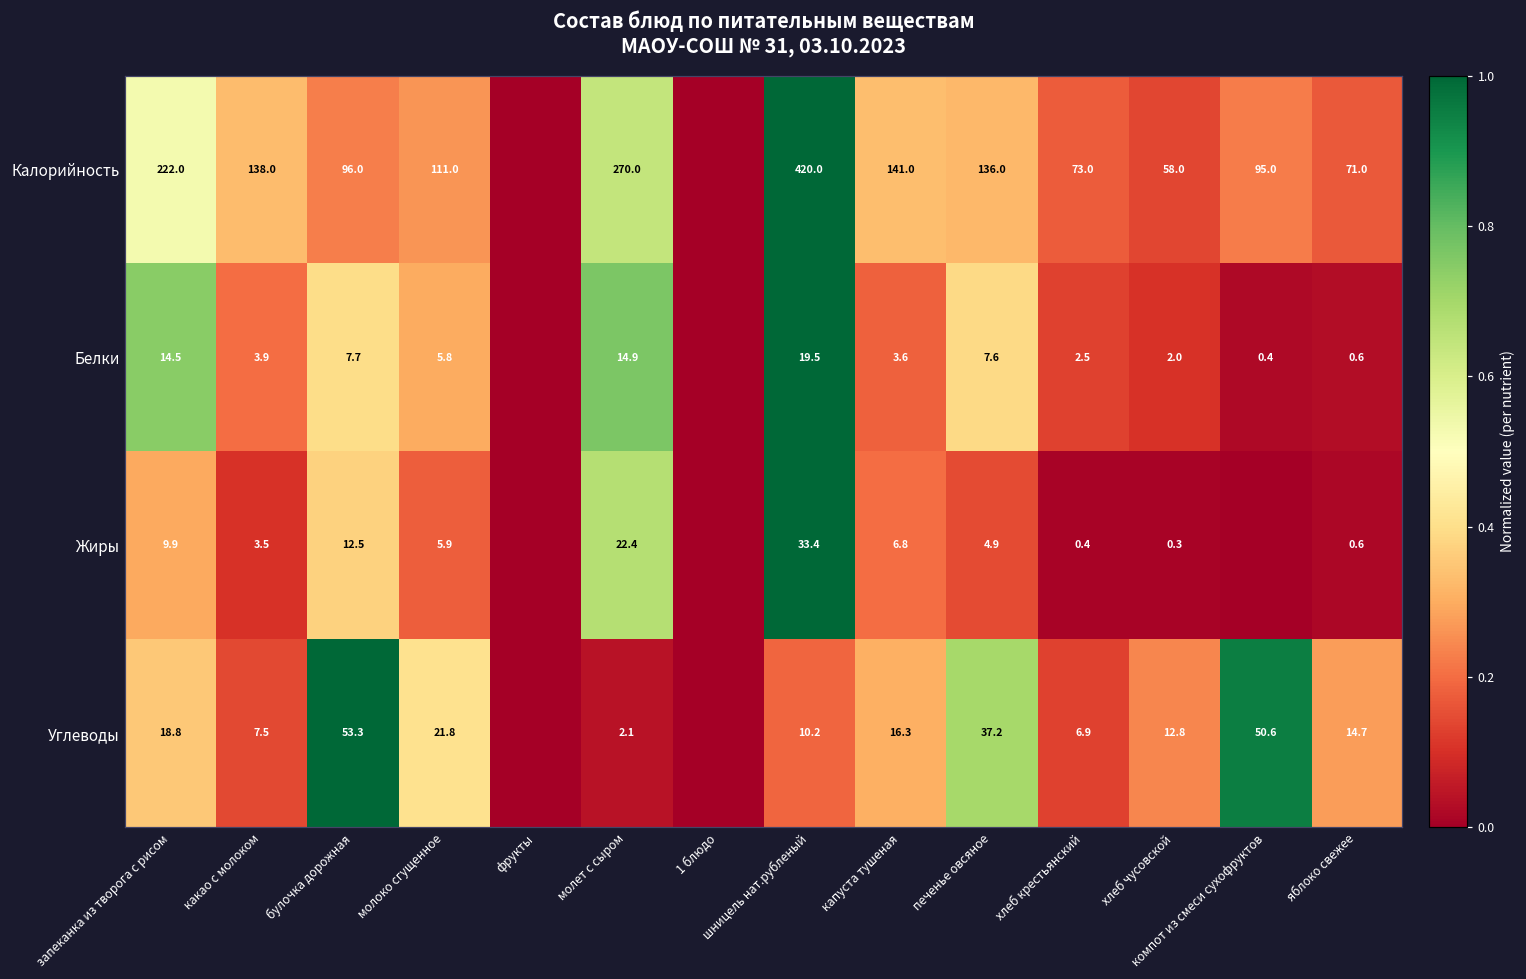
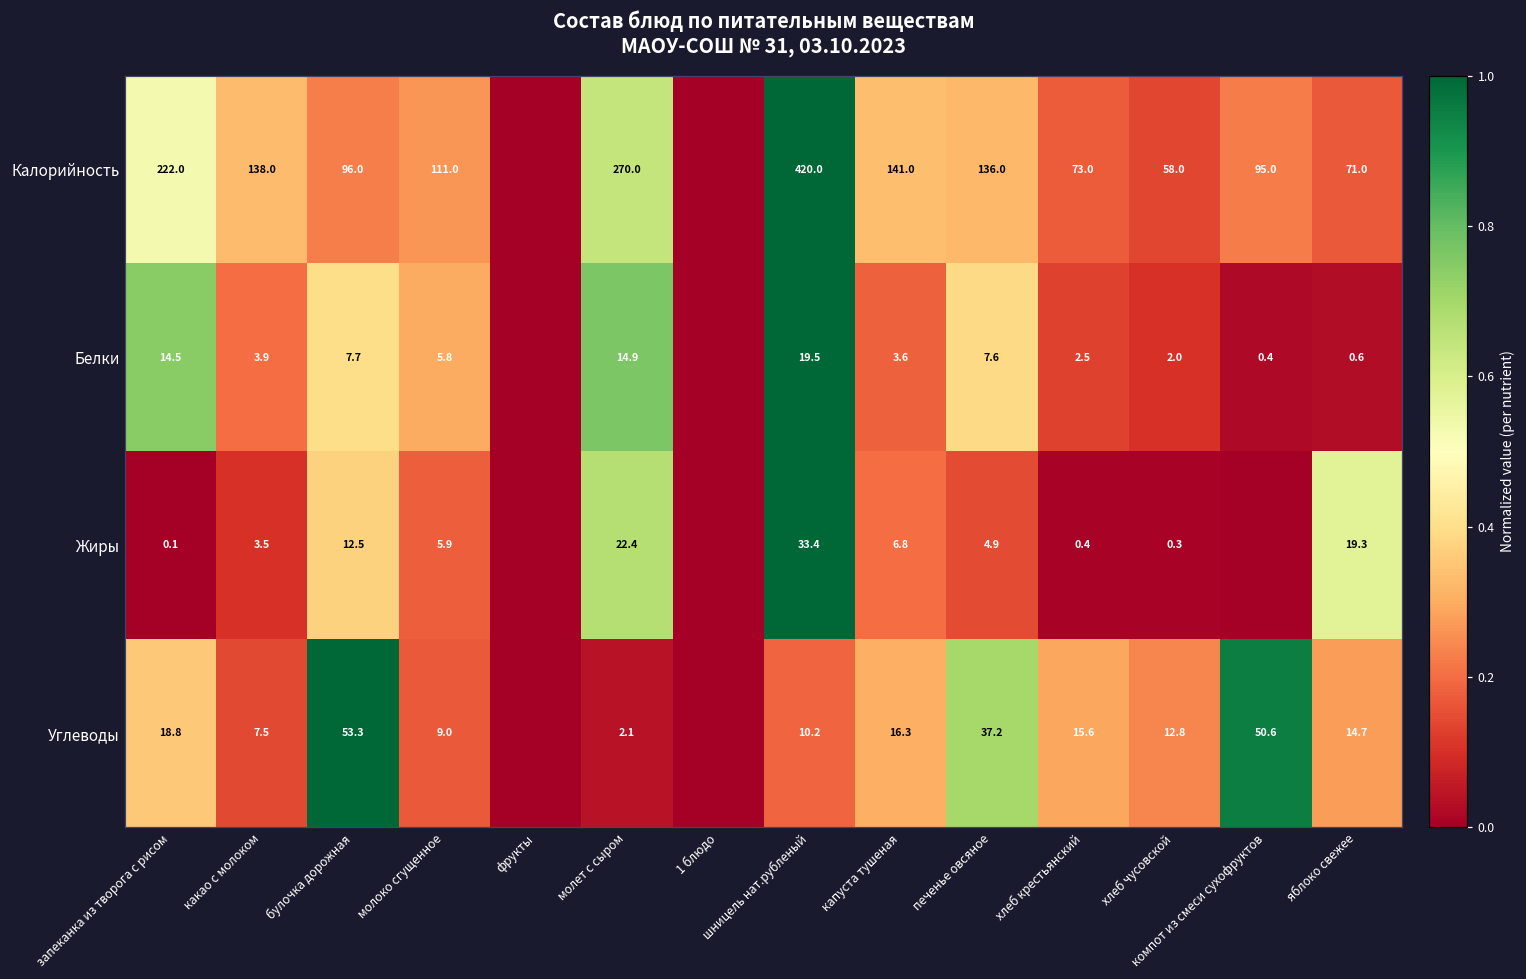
Жиры, запеканка из творога с рисом: 9.9 -> 0.1
Жиры, яблоко свежее: 0.6 -> 19.3
Углеводы, молоко сгущенное: 21.8 -> 9.0
Углеводы, хлеб крестьянский: 6.9 -> 15.6
